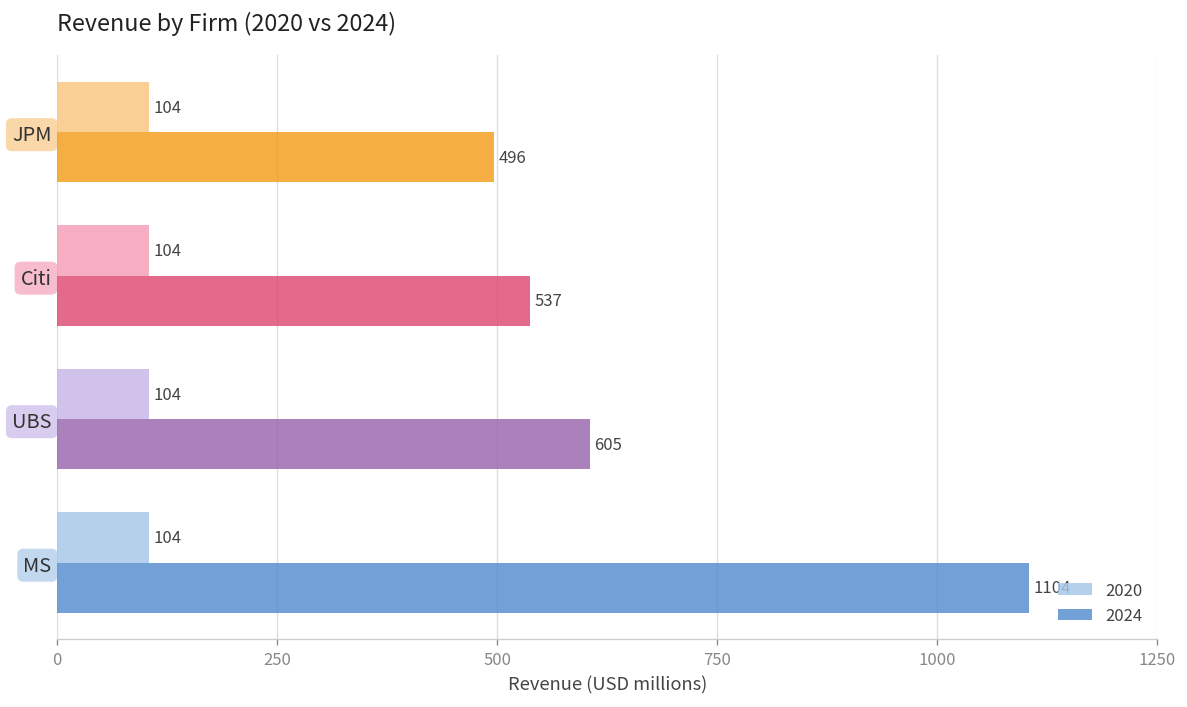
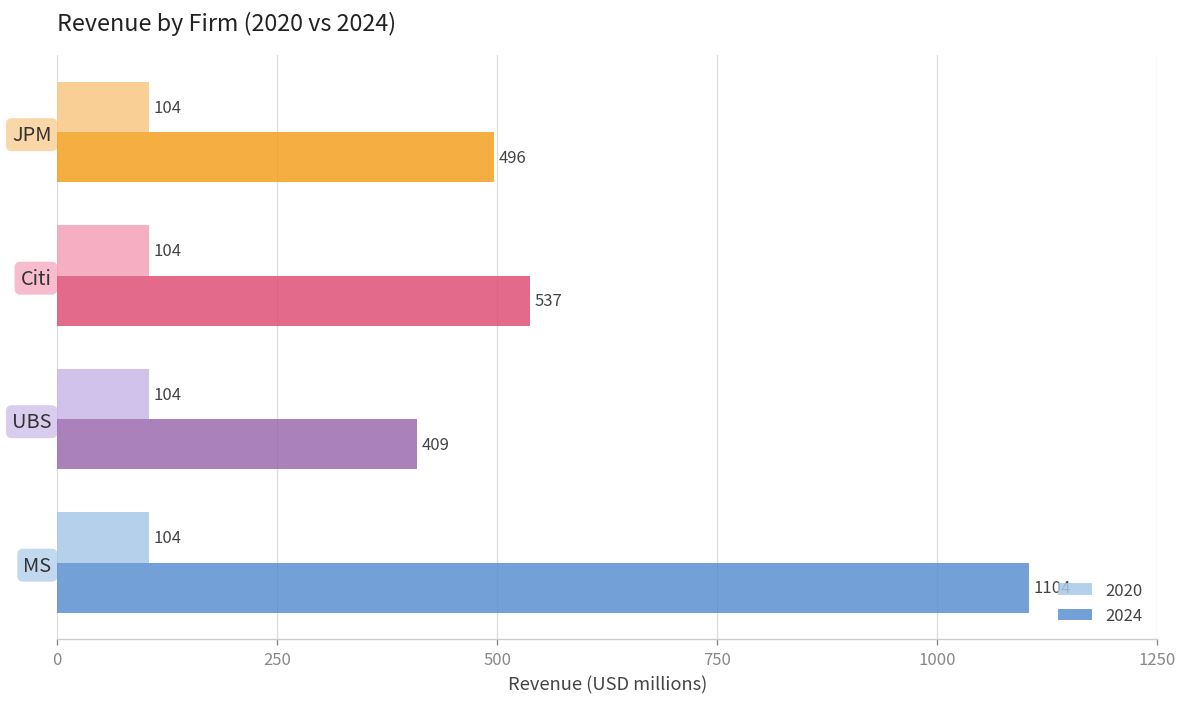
2024, UBS: 605 -> 409
